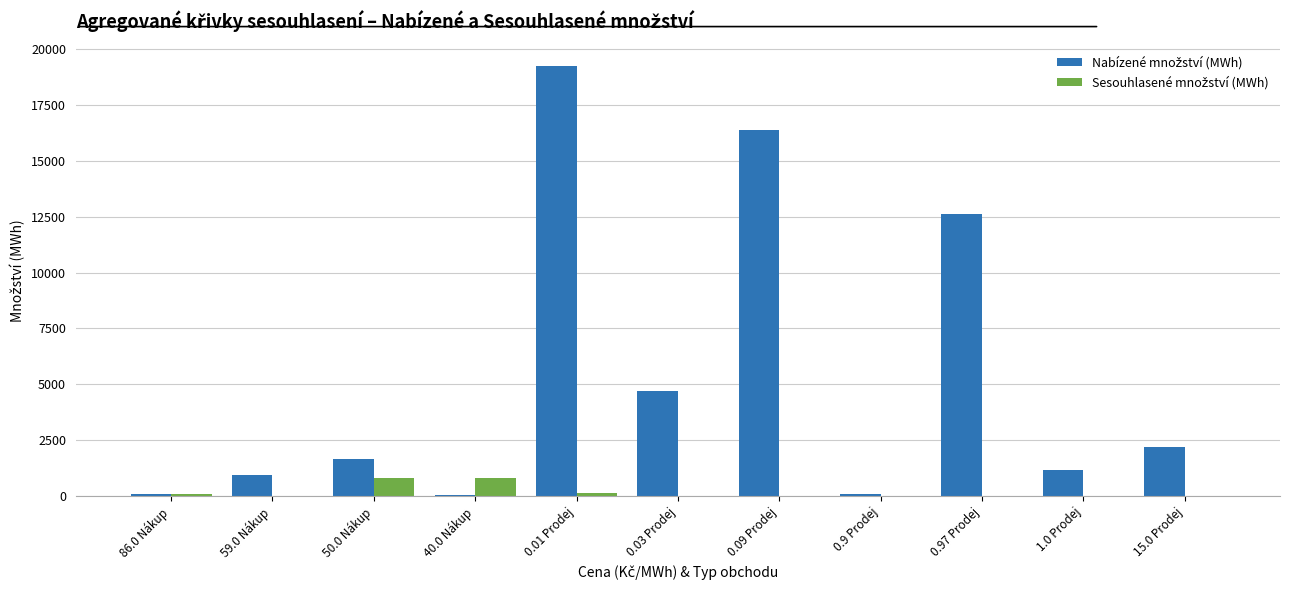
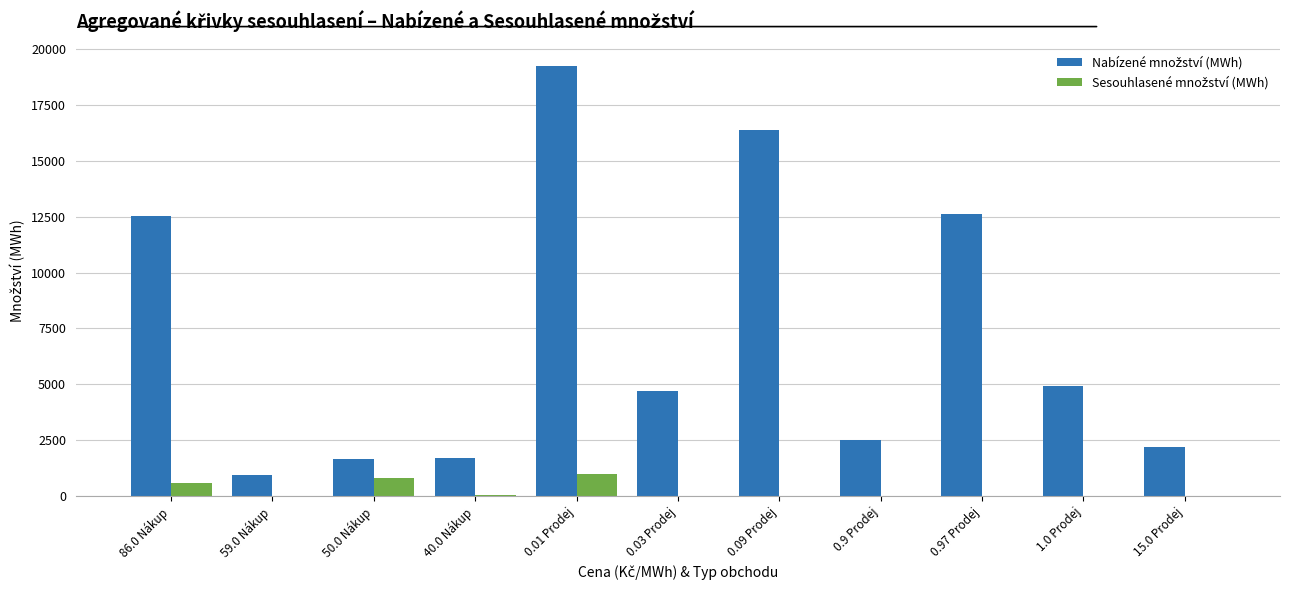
Nabízené množství (MWh), 86.0 Nákup: 100 -> 12600
Sesouhlasené množství (MWh), 86.0 Nákup: 100 -> 600
Nabízené množství (MWh), 40.0 Nákup: 0 -> 1700
Sesouhlasené množství (MWh), 40.0 Nákup: 800 -> 0
Sesouhlasené množství (MWh), 0.01 Prodej: 100 -> 1000
Nabízené množství (MWh), 0.9 Prodej: 100 -> 2500
Nabízené množství (MWh), 1.0 Prodej: 1100 -> 4900
